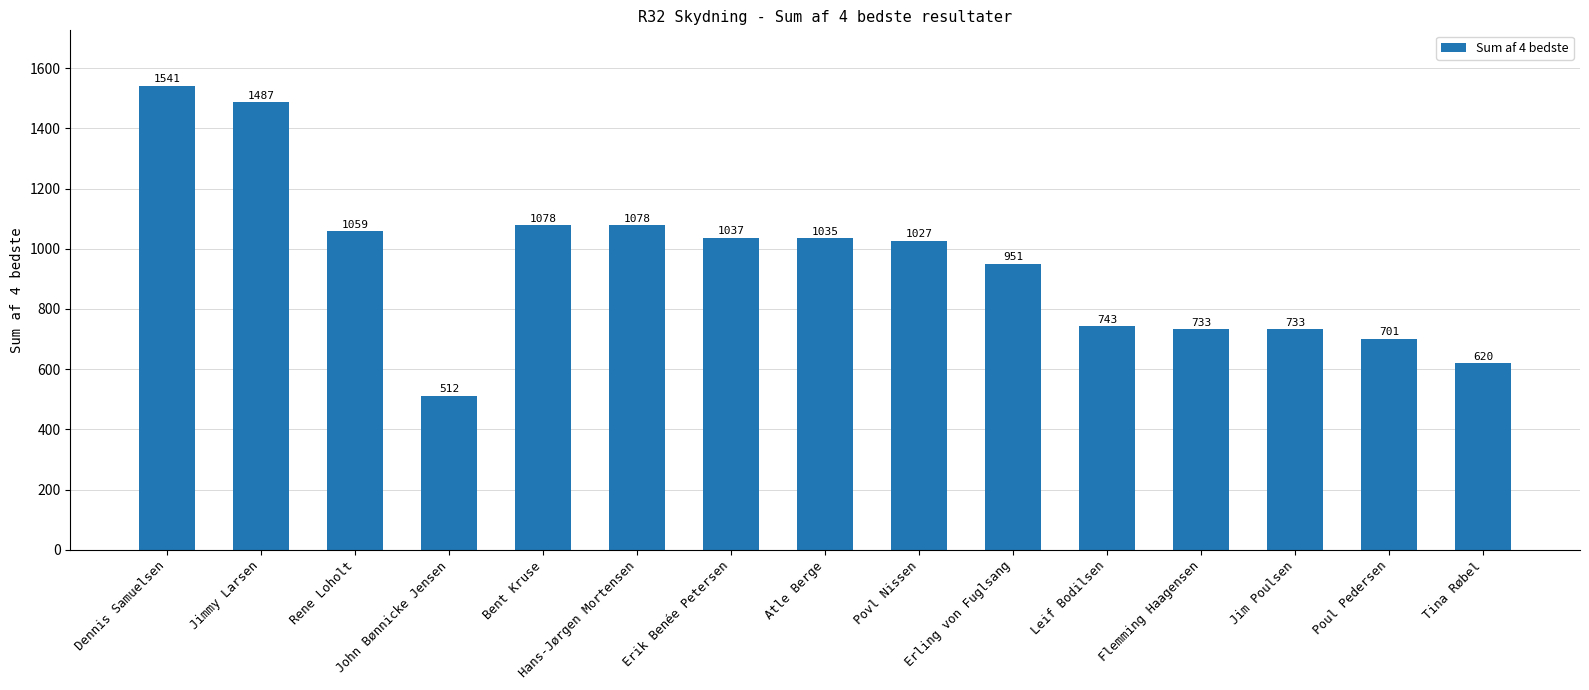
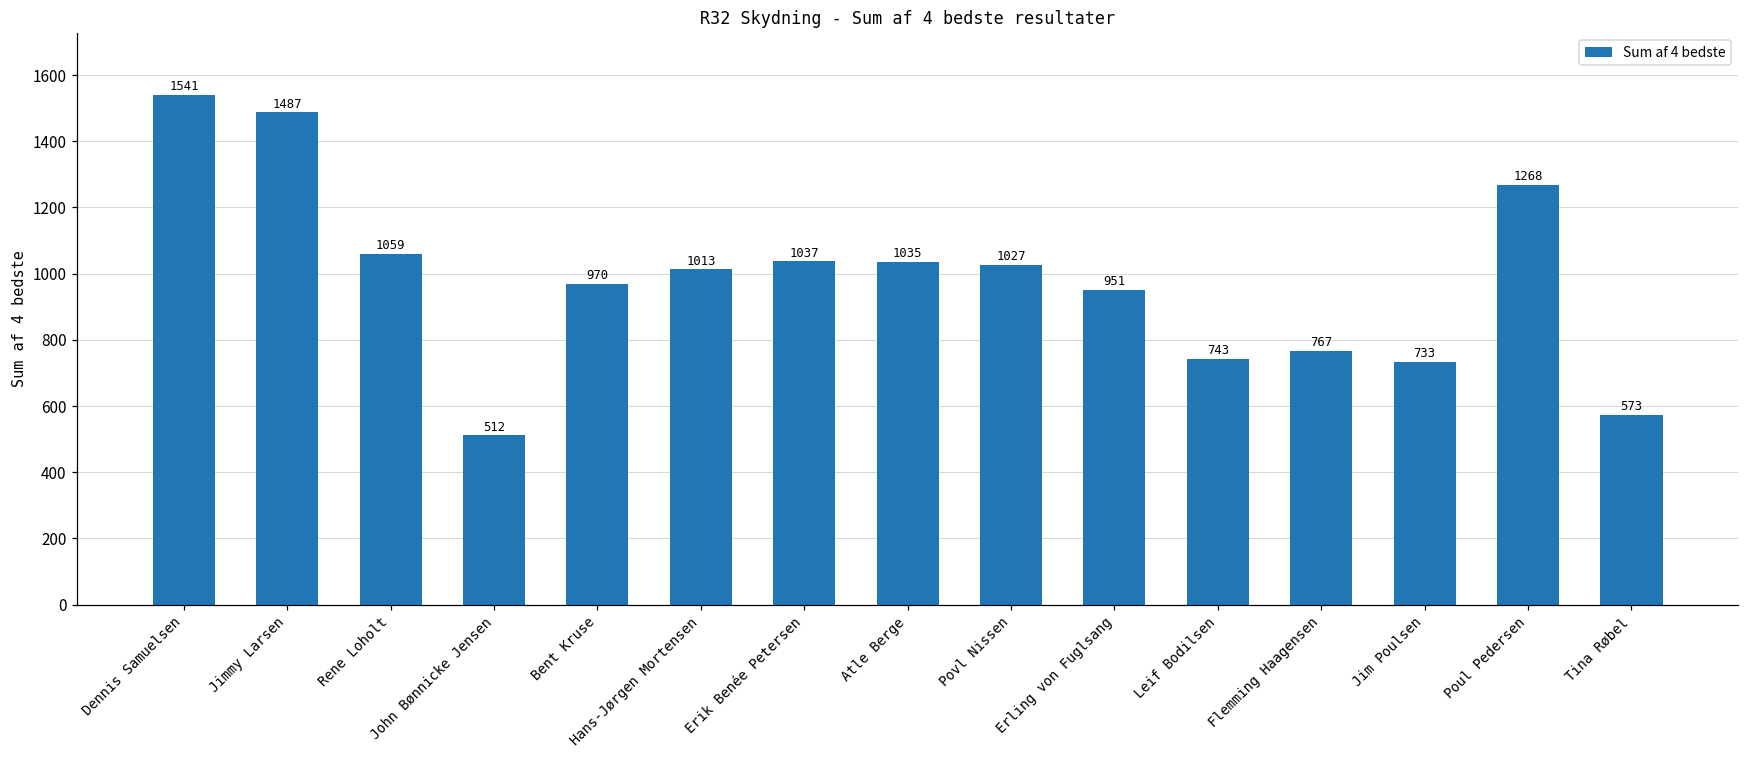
Bent Kruse: 1078 -> 970
Hans-Jørgen Mortensen: 1078 -> 1013
Flemming Haagensen: 733 -> 767
Poul Pedersen: 701 -> 1268
Tina Røbel: 620 -> 573
